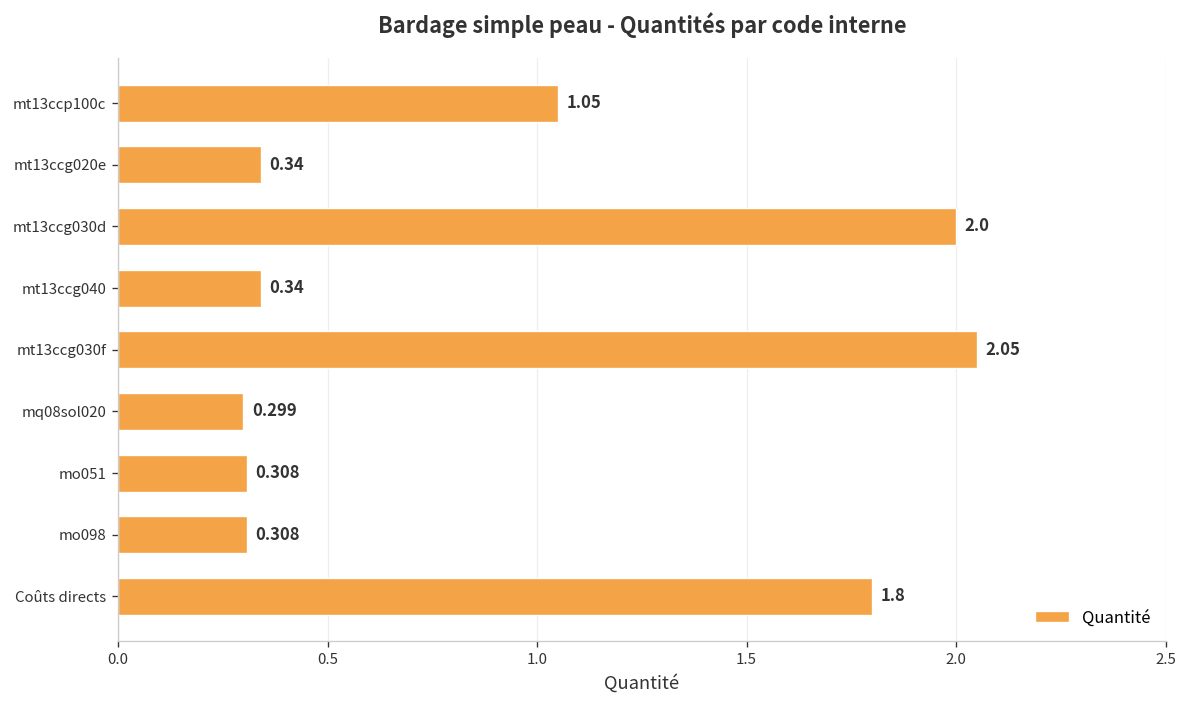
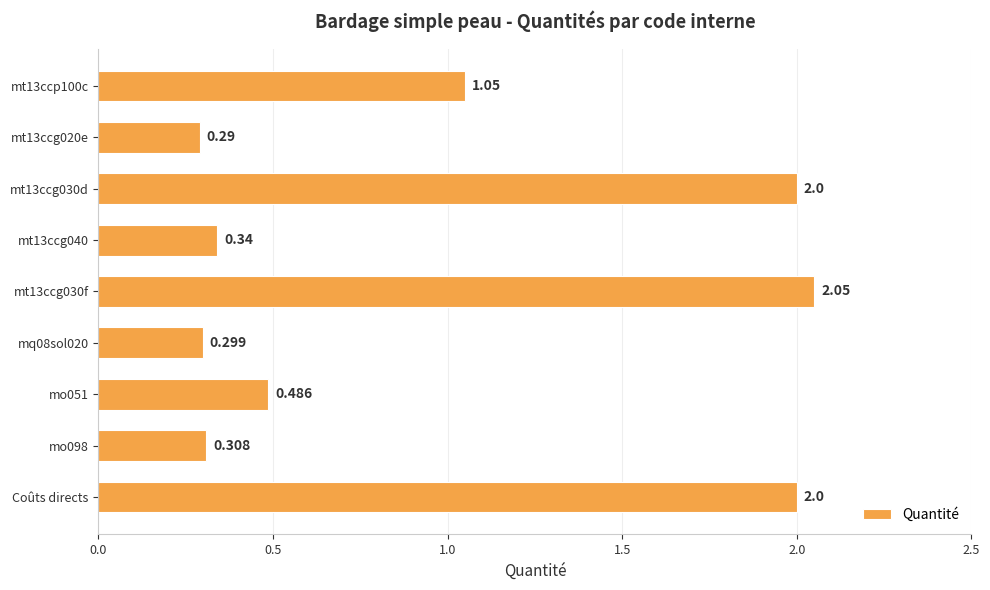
mt13ccg020e: 0.34 -> 0.29
mo051: 0.308 -> 0.486
Coûts directs: 1.8 -> 2.0
